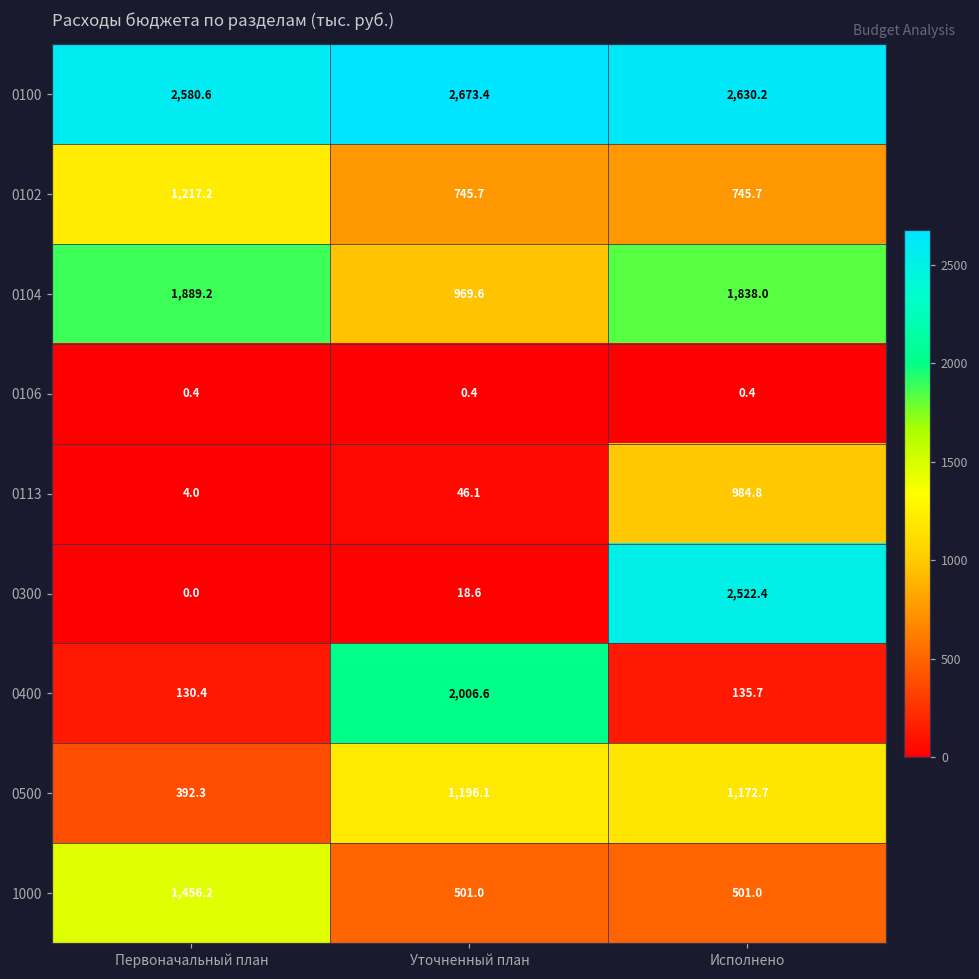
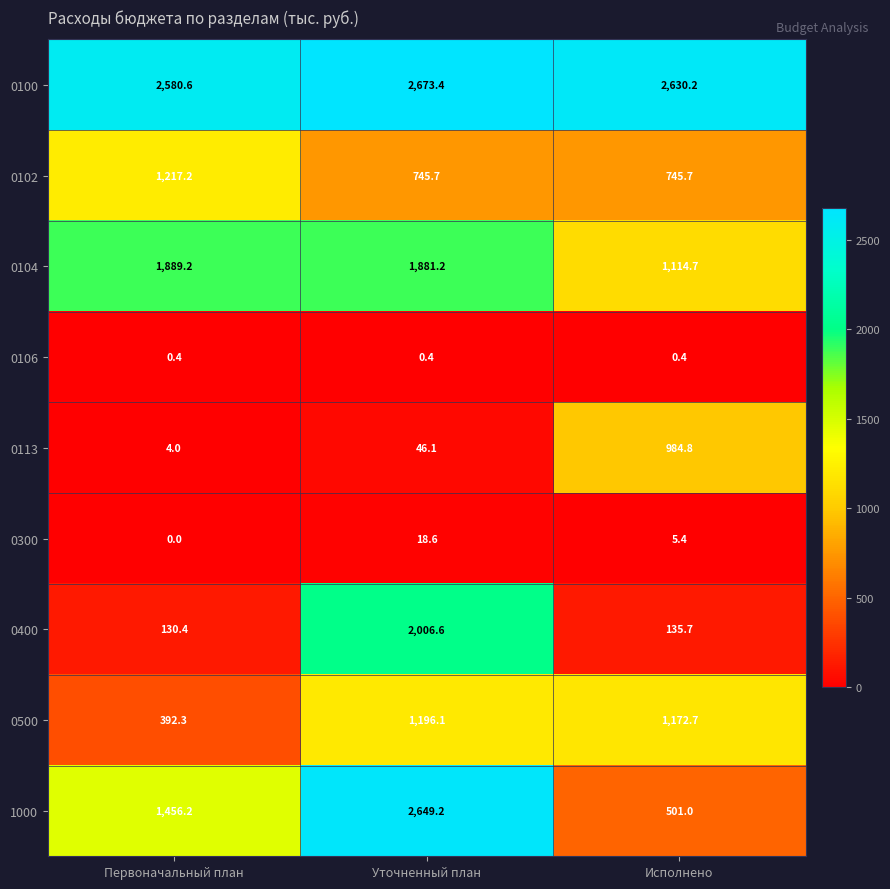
0104, Уточненный план: 969.6 -> 1,881.2
0104, Исполнено: 1,838.0 -> 1,114.7
0300, Исполнено: 2,522.4 -> 5.4
1000, Уточненный план: 501.0 -> 2,649.2
